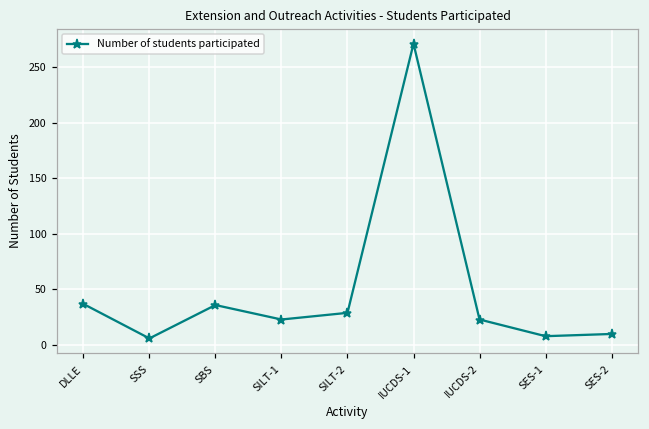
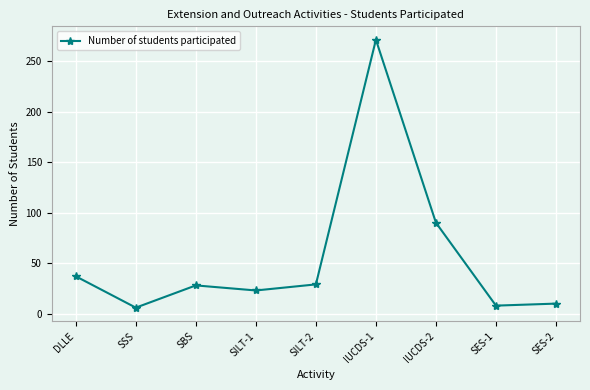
SBS: 36 -> 28
IUCDS-2: 23 -> 90
